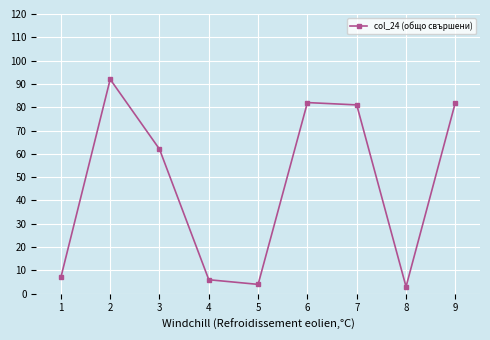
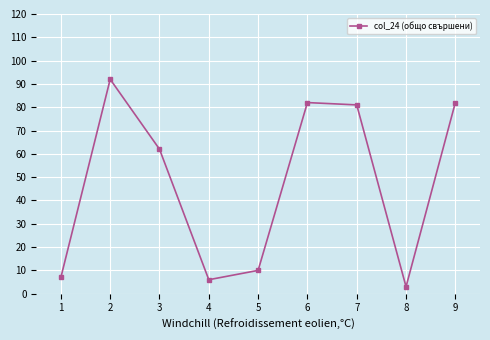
5: 4 -> 10
